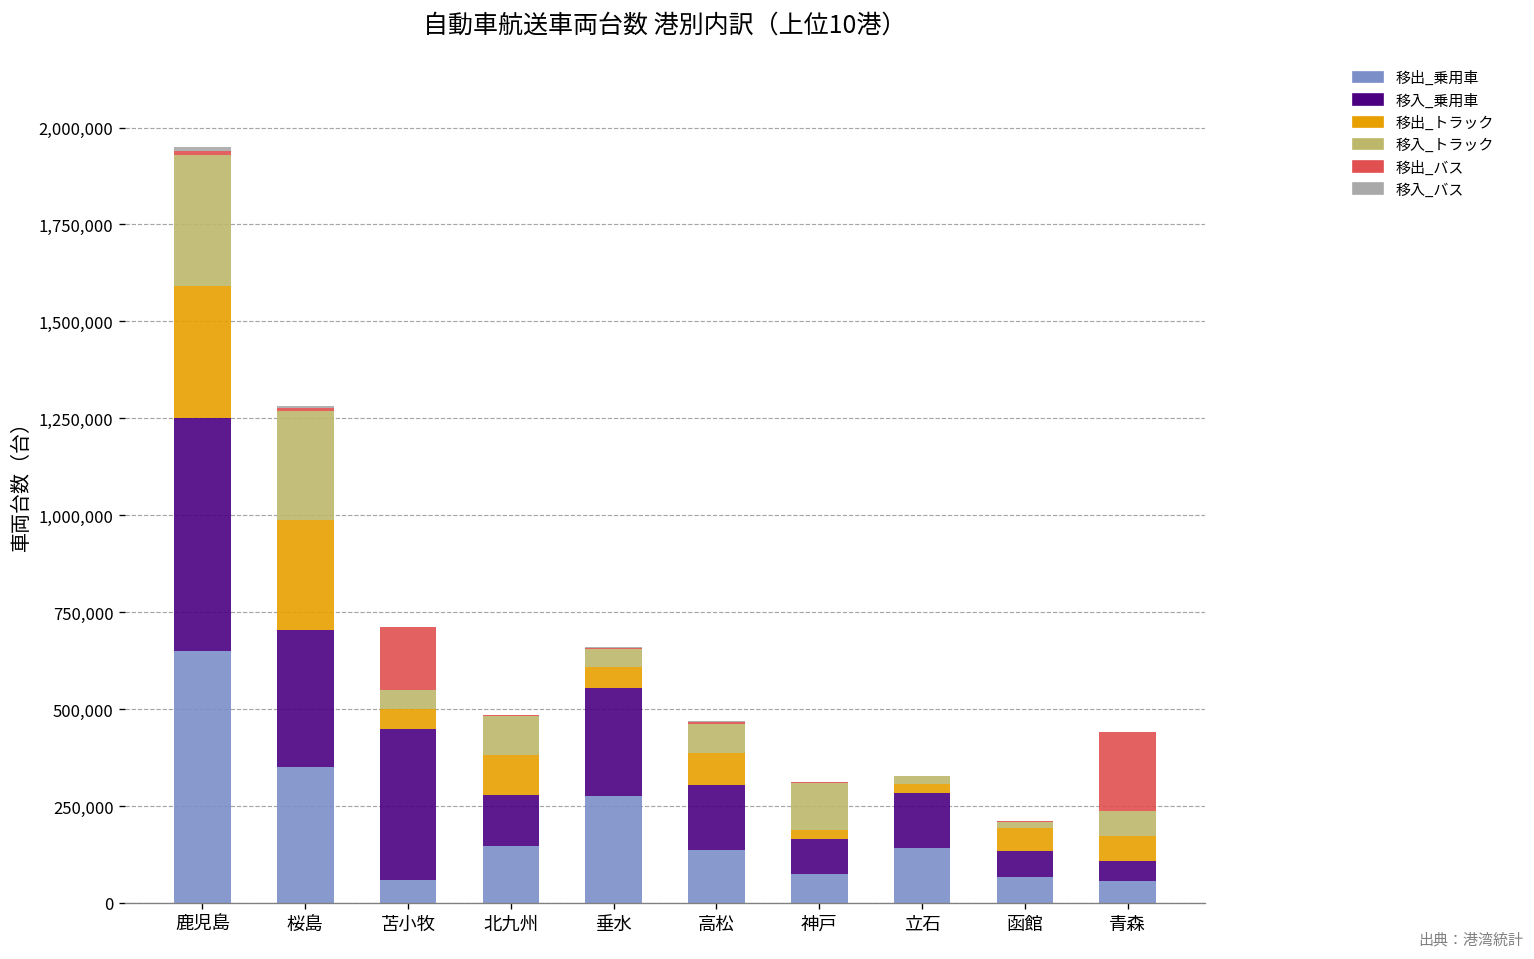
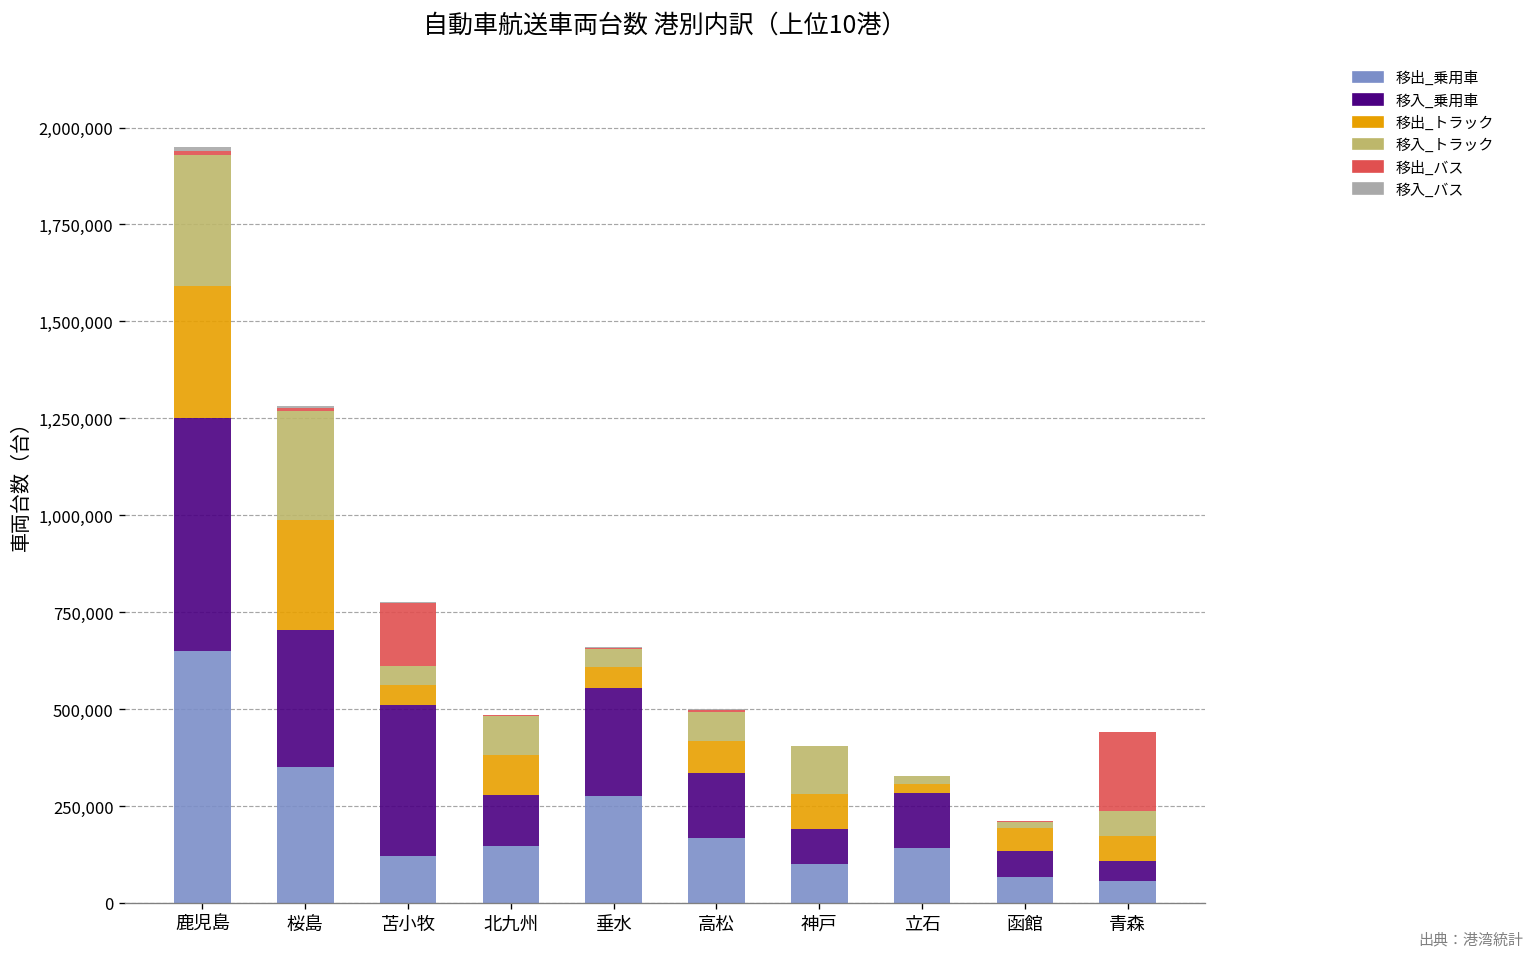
移出_乗用車, 苫小牧: 60,000 -> 120,000
移出_乗用車, 高松: 140,000 -> 170,000
移出_乗用車, 神戸: 70,000 -> 100,000
移出_トラック, 神戸: 20,000 -> 90,000
